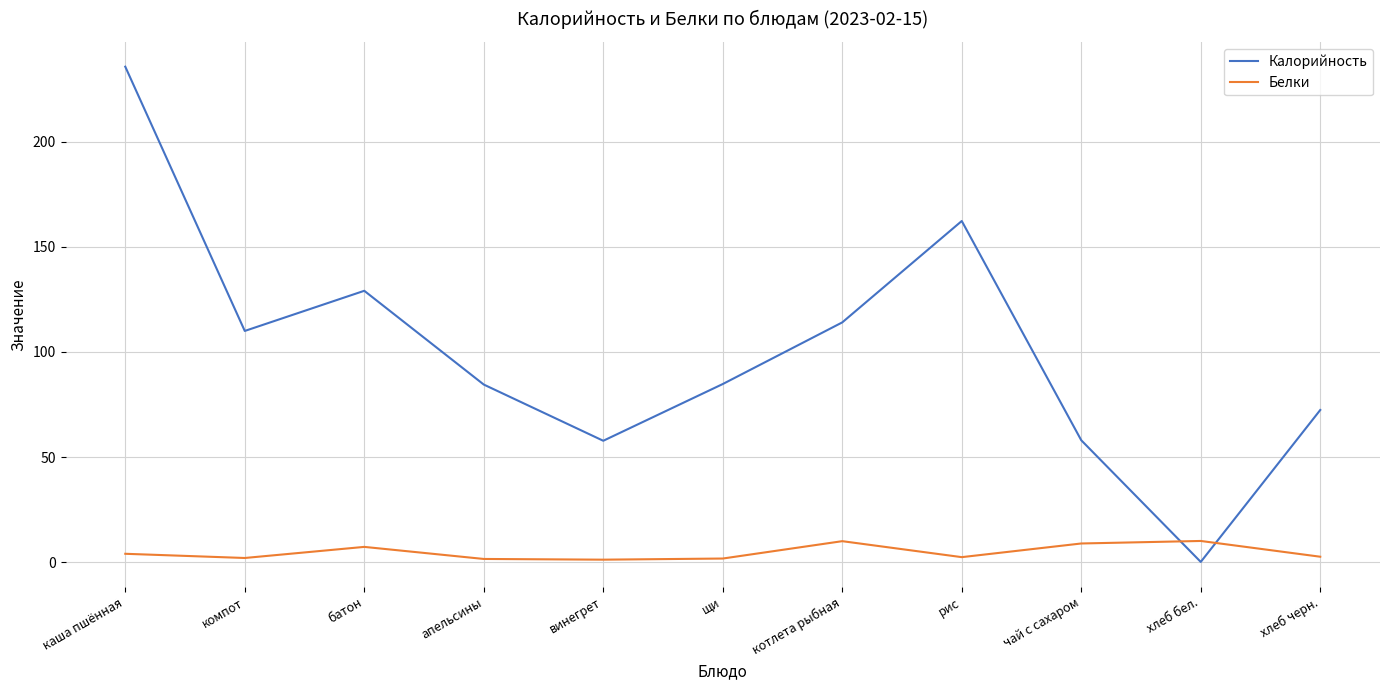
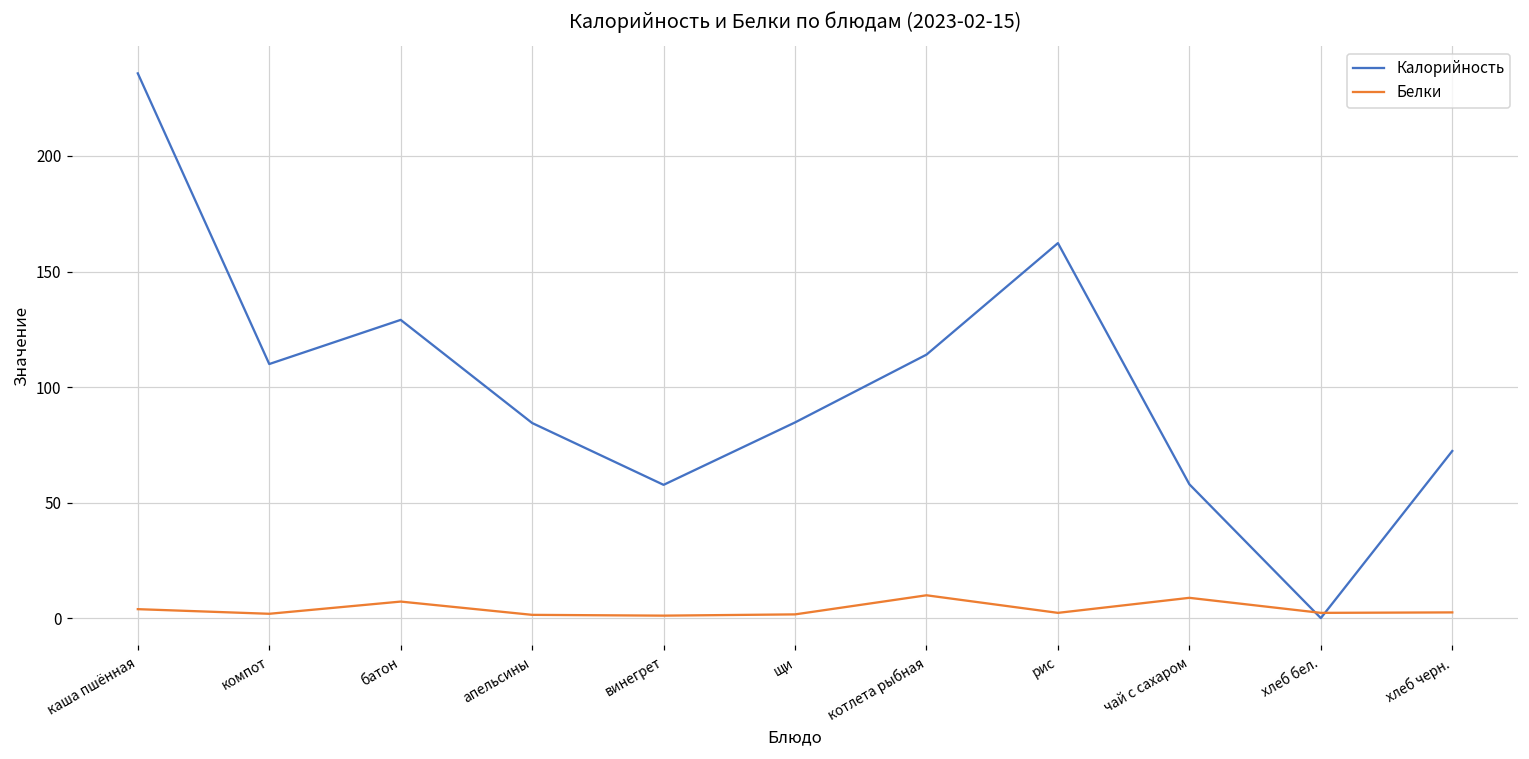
Белки, хлеб бел.: 10 -> 2
